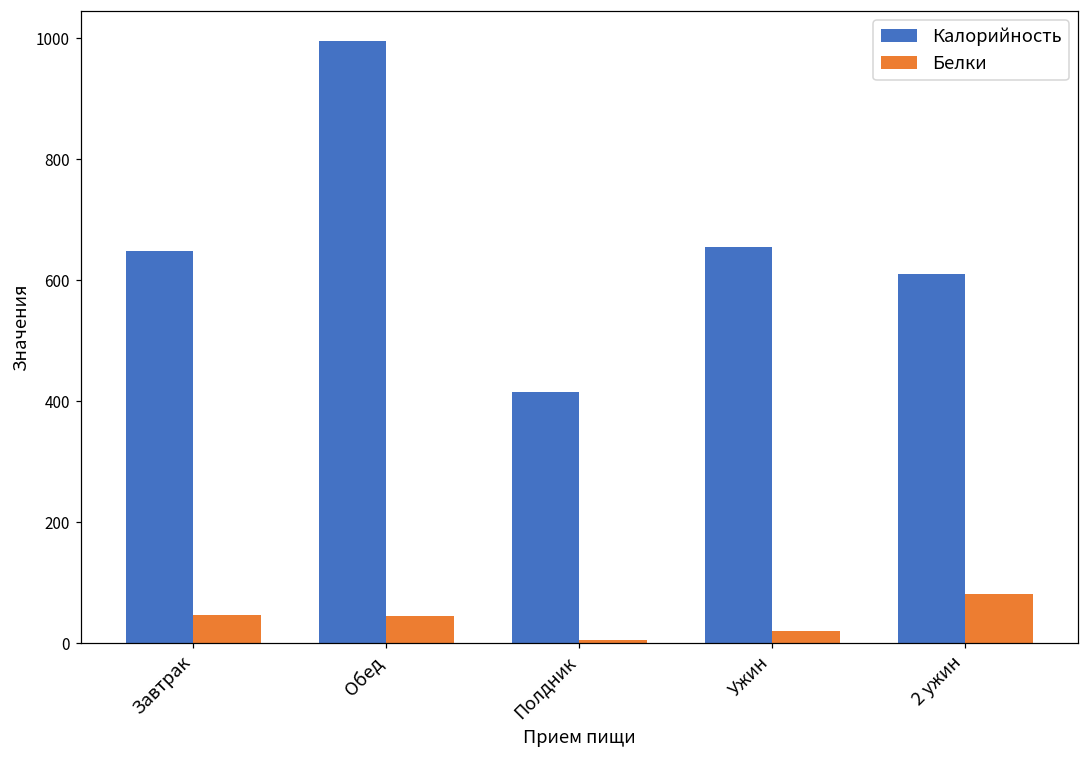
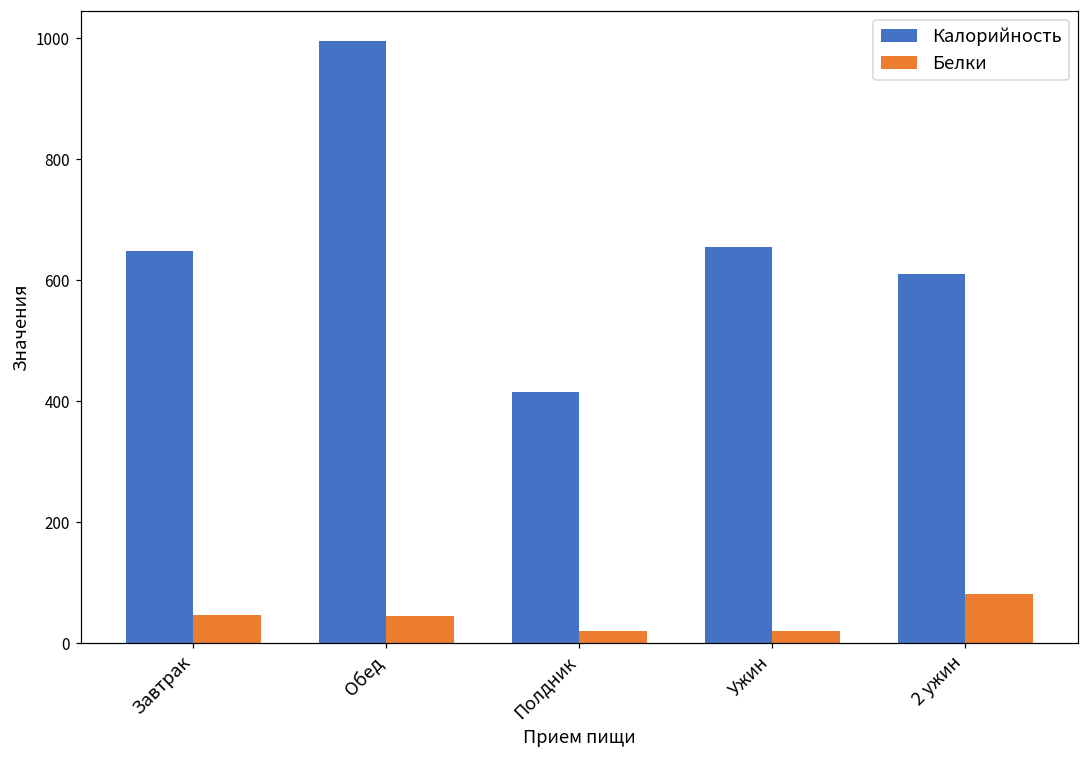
Белки, Полдник: 0 -> 20
